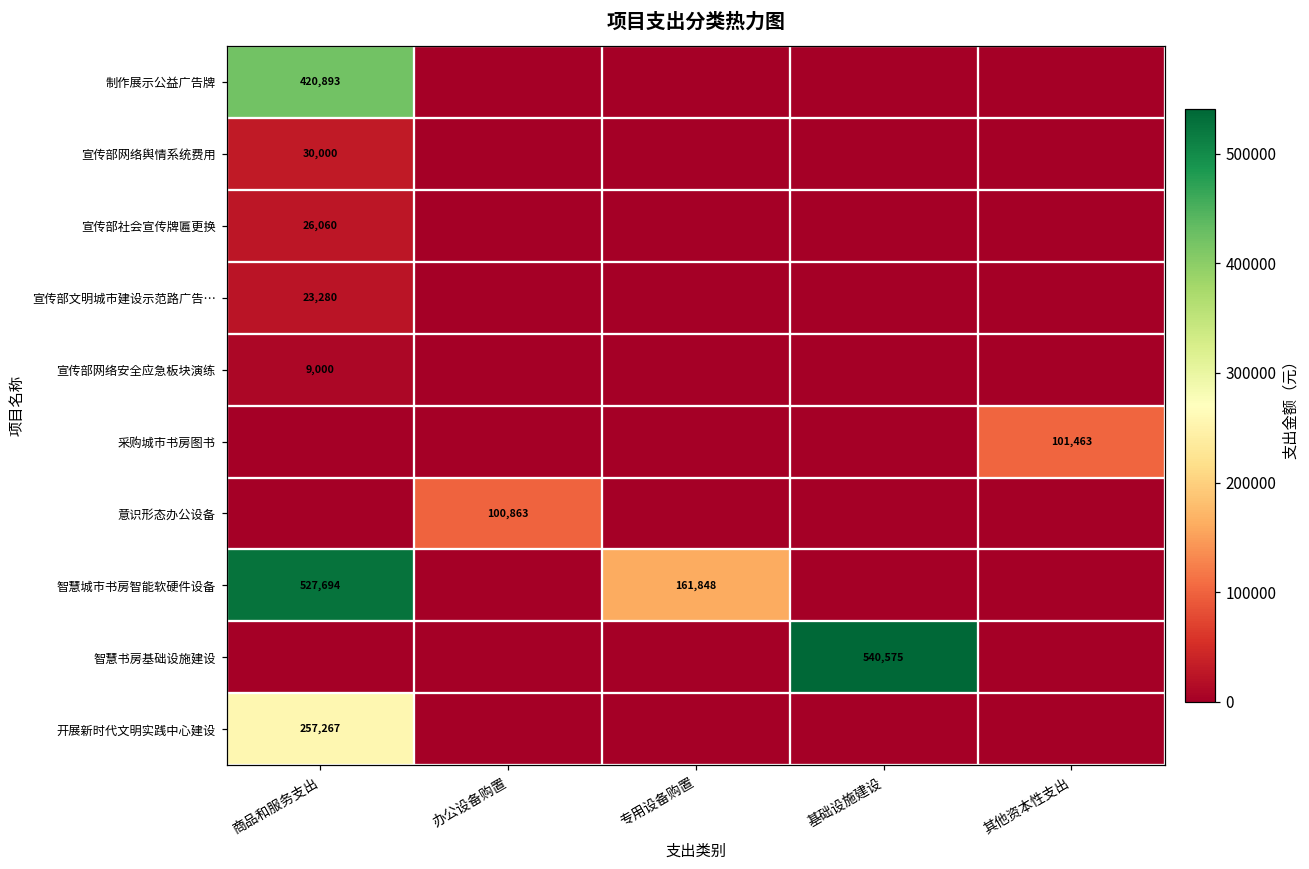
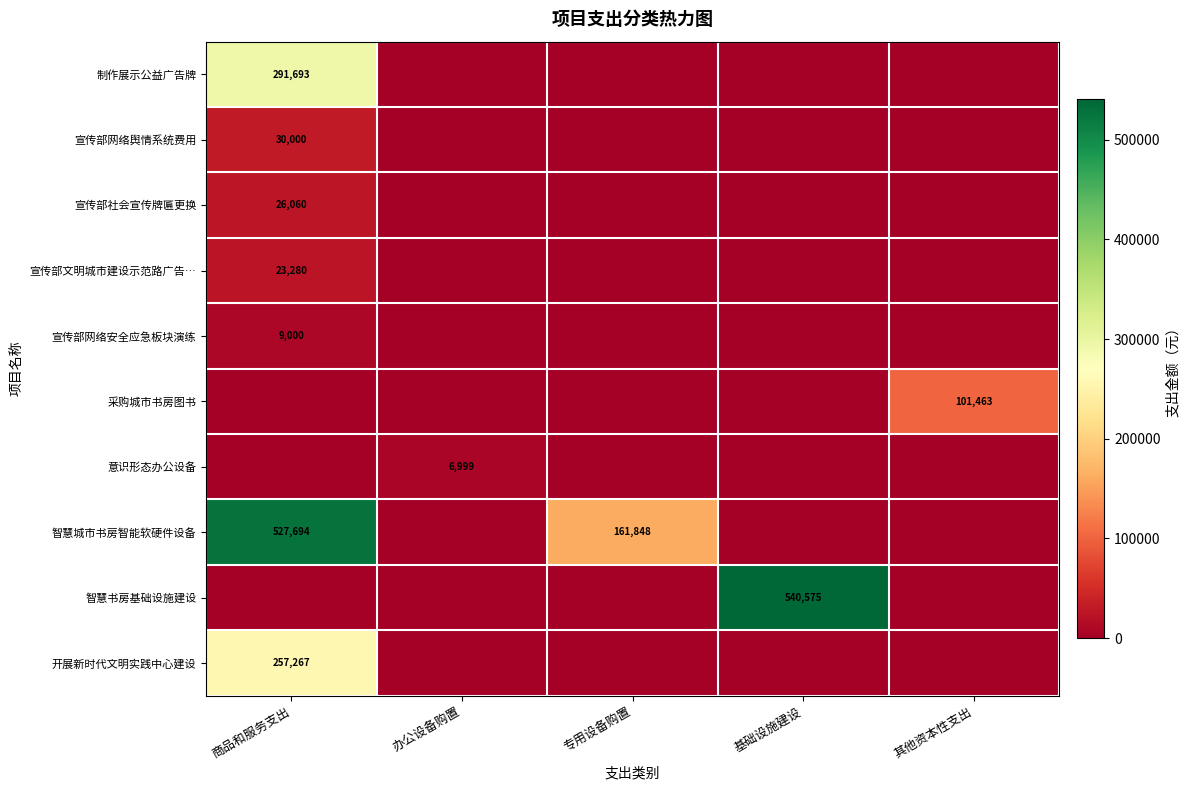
制作展示公益广告牌, 商品和服务支出: 420,893 -> 291,693
意识形态办公设备, 办公设备购置: 100,863 -> 6,999
